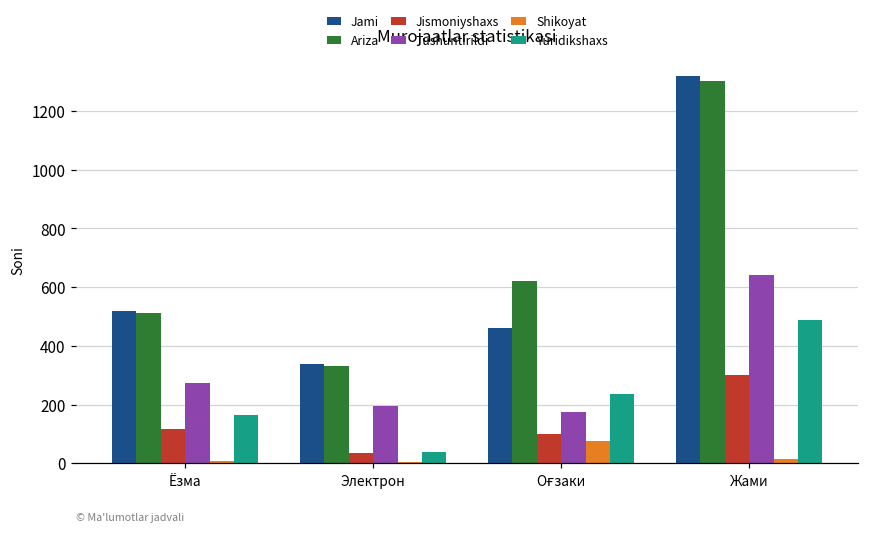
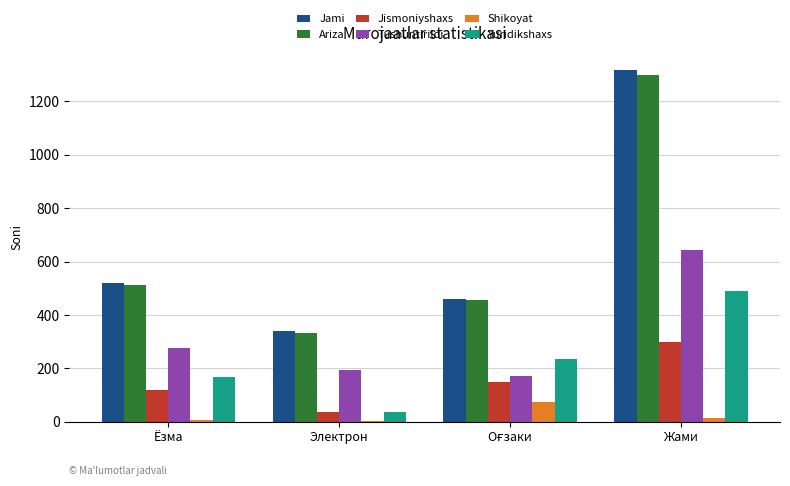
Ariza, Оғзаки: 620 -> 460
Jismoniyshaxs, Оғзаки: 100 -> 150
